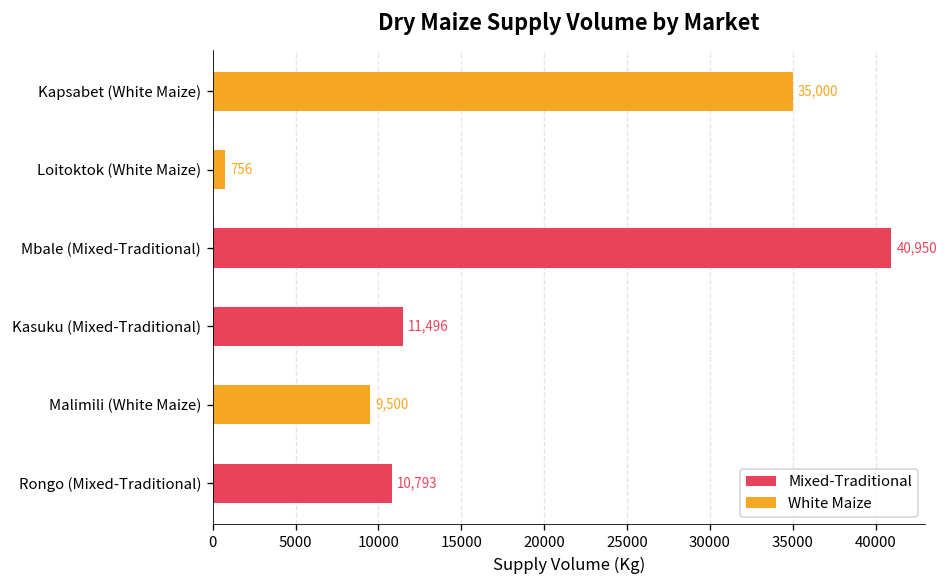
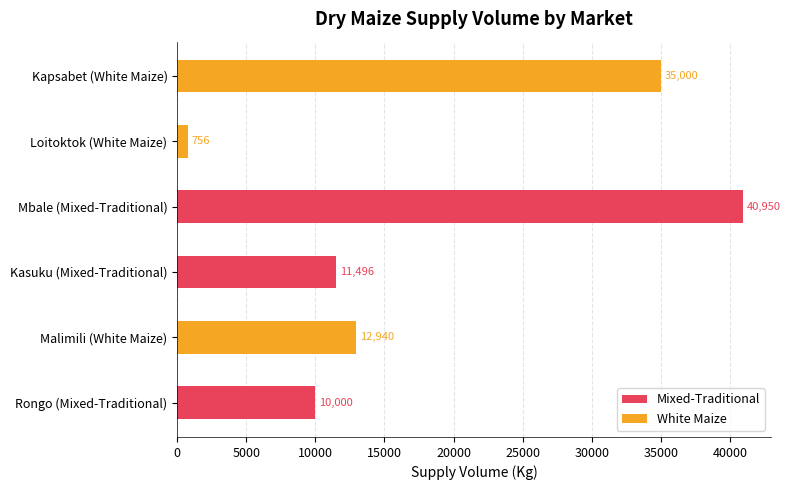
White Maize, Malimili (White Maize): 9,500 -> 12,940
Mixed-Traditional, Rongo (Mixed-Traditional): 10,793 -> 10,000
